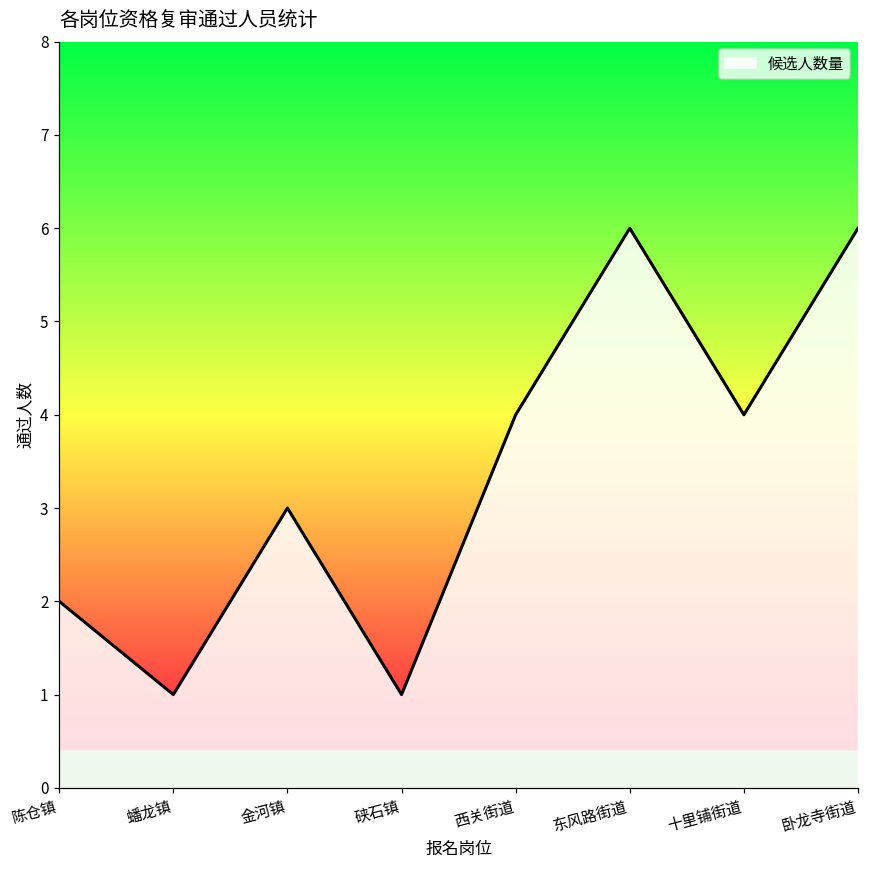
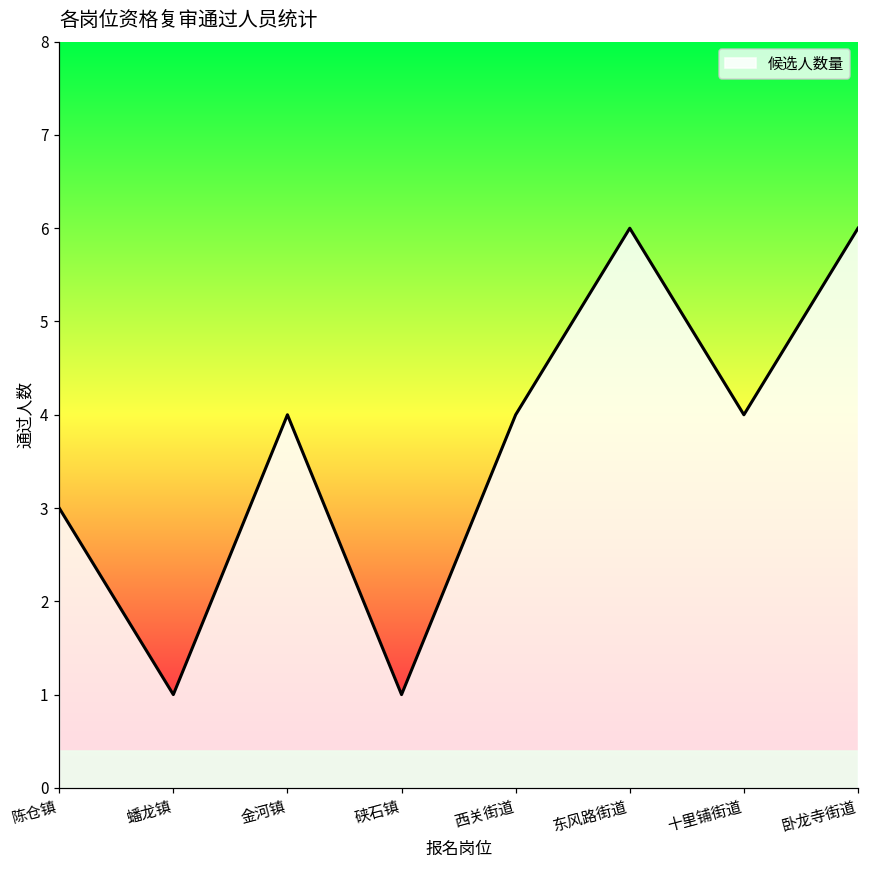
陈仓镇: 2 -> 3
金河镇: 3 -> 4
